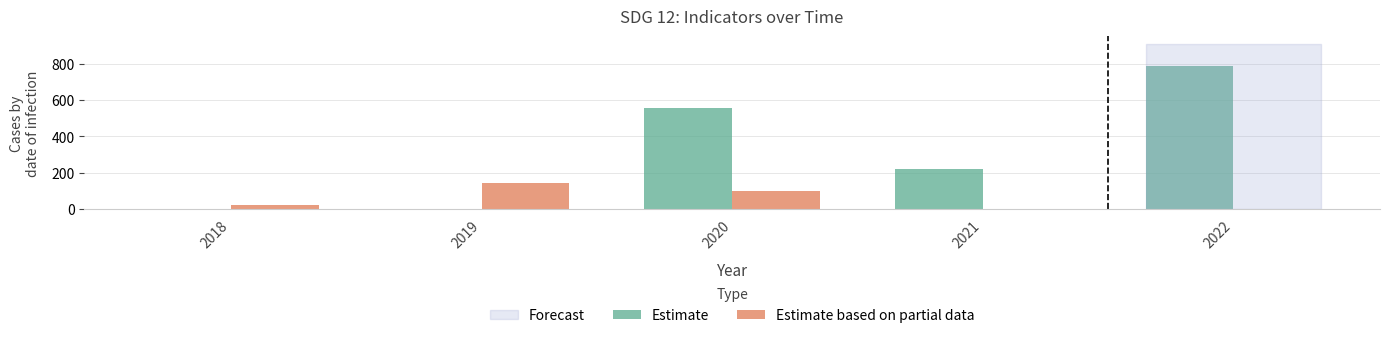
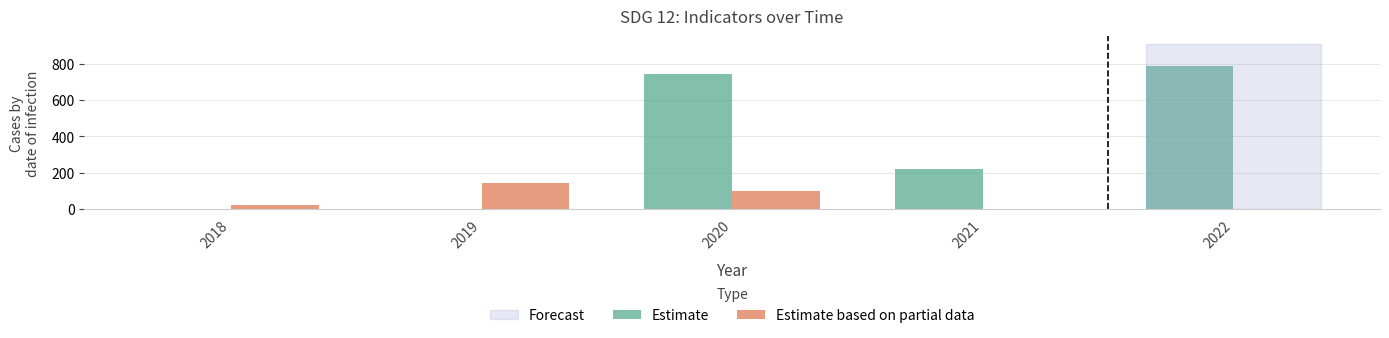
Estimate, 2020: 560 -> 740
